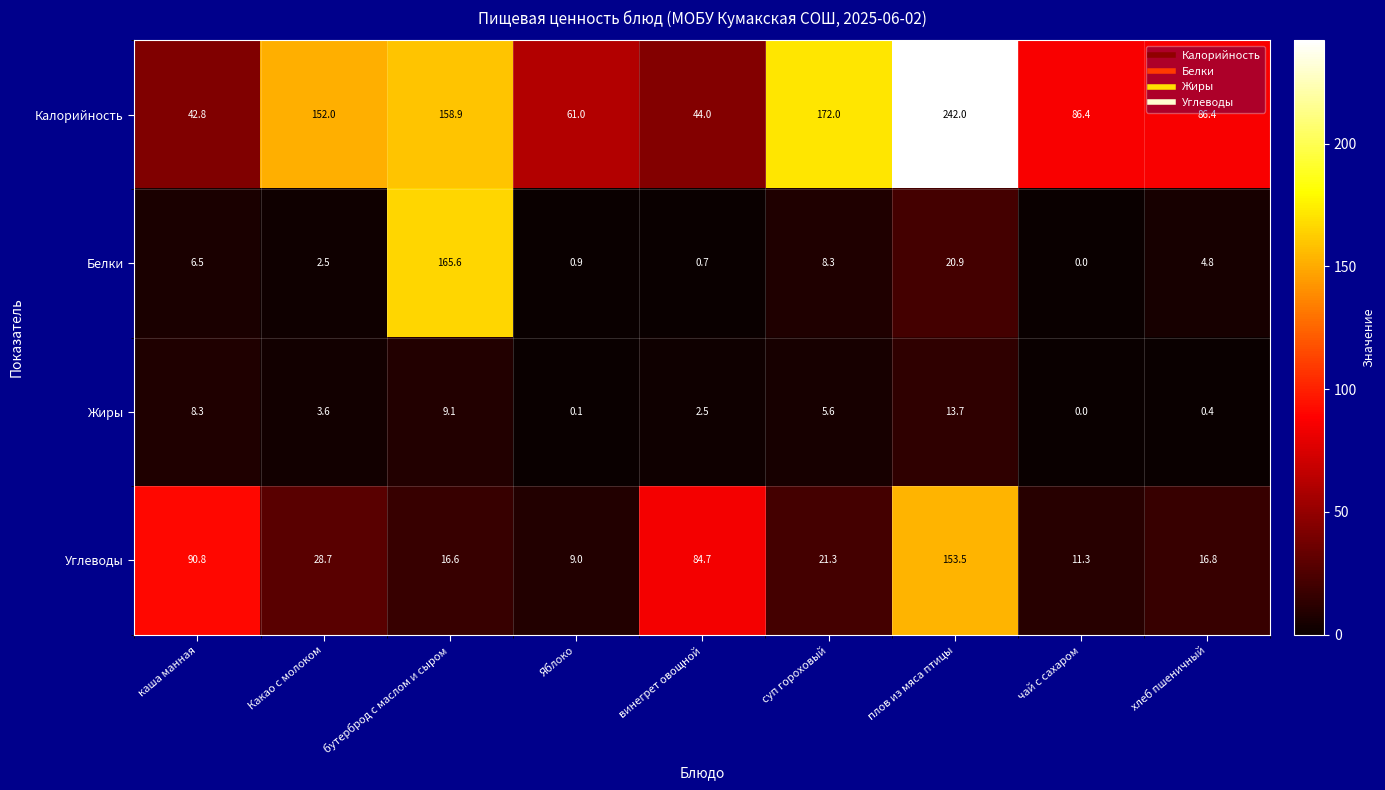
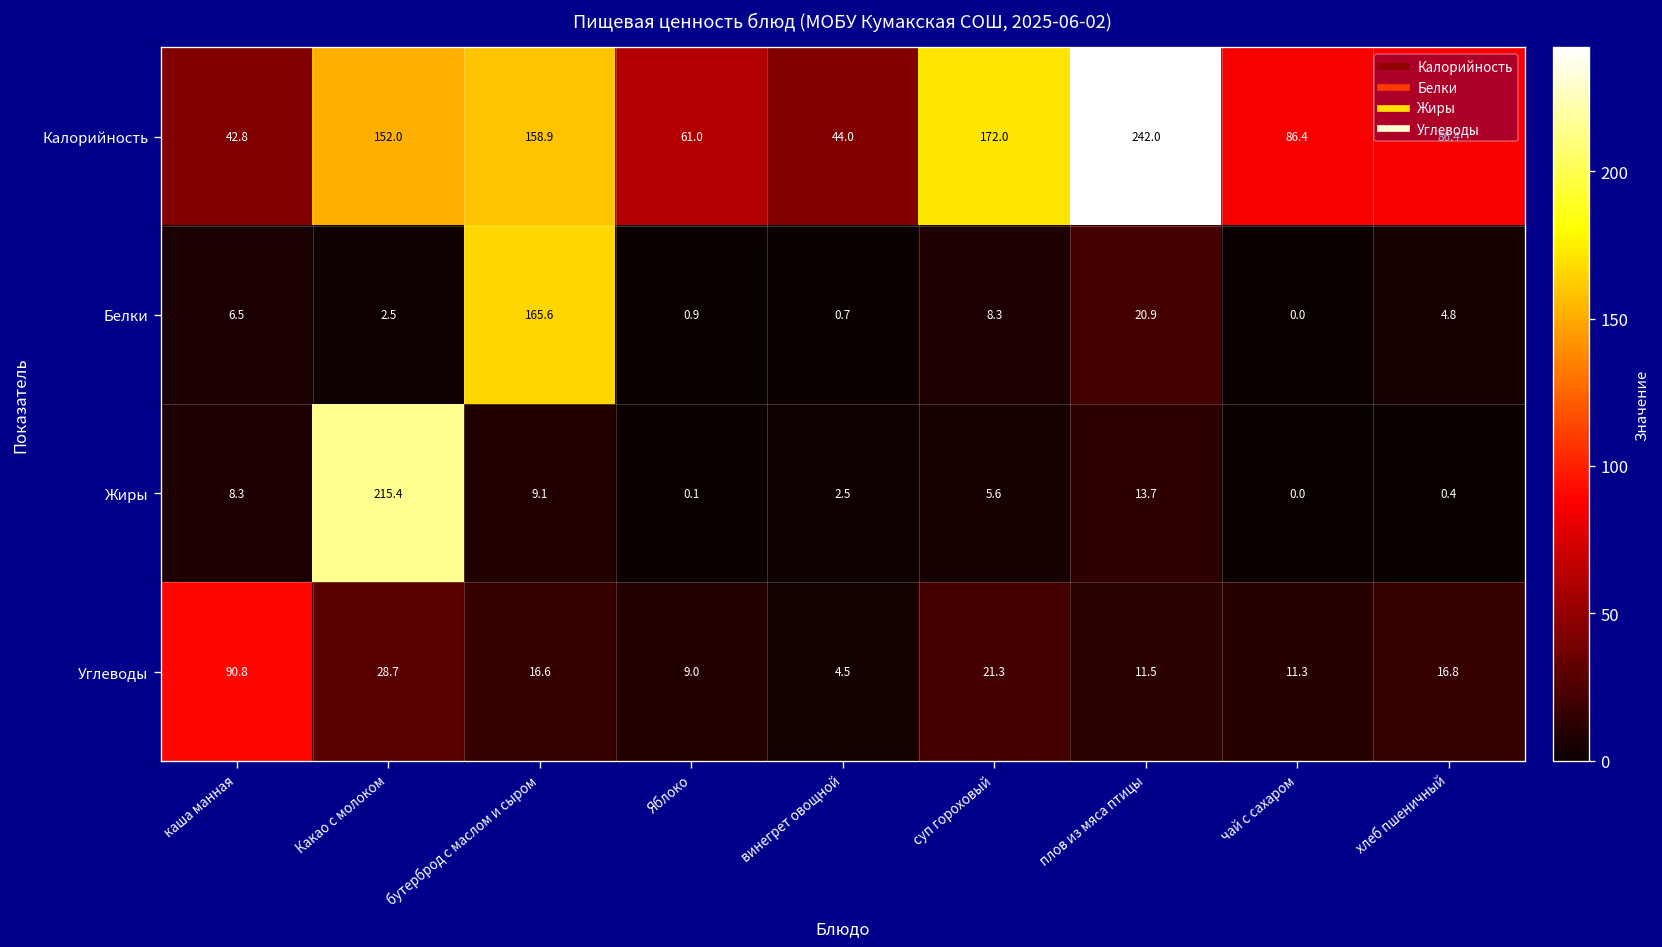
Жиры, Какао с молоком: 3.6 -> 215.4
Углеводы, винегрет овощной: 84.7 -> 4.5
Углеводы, плов из мяса птицы: 153.5 -> 11.5
